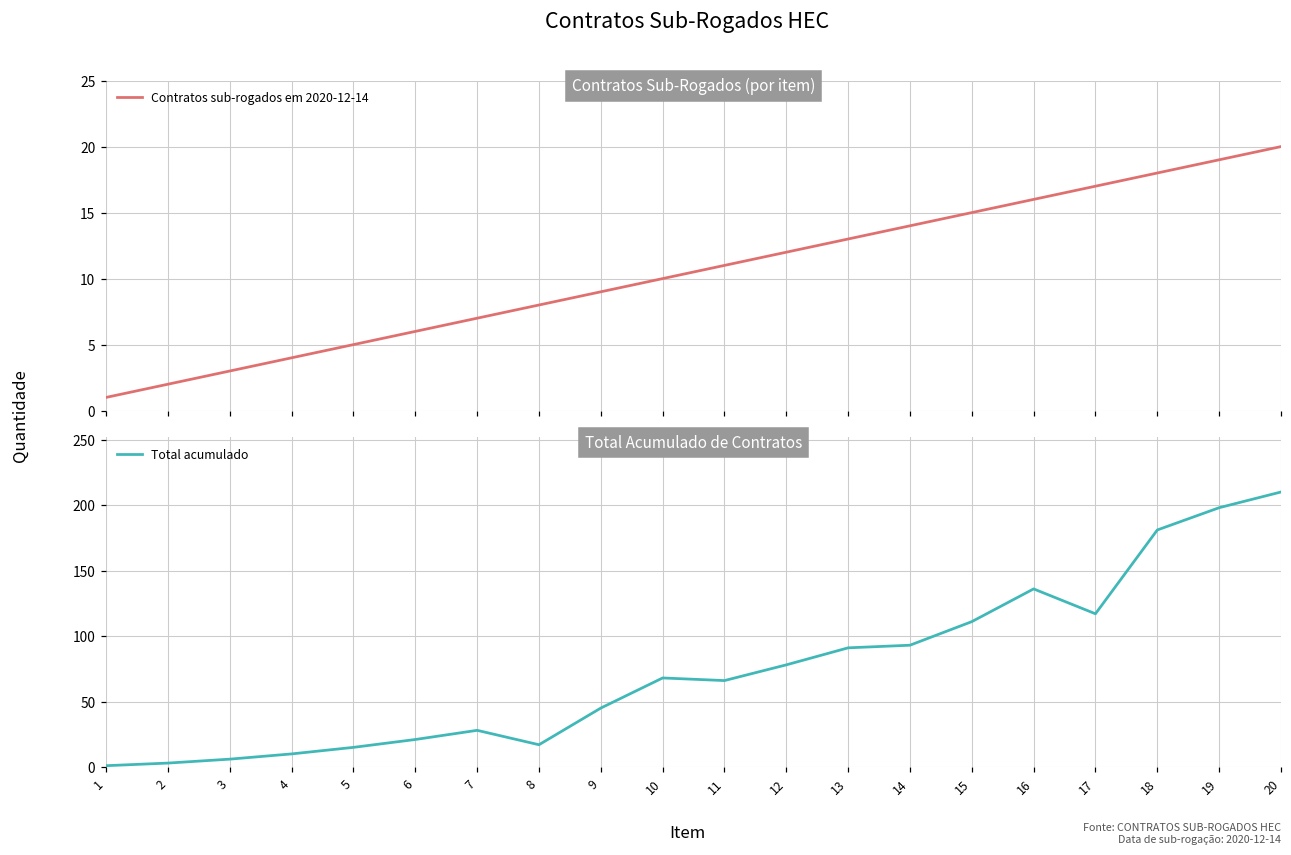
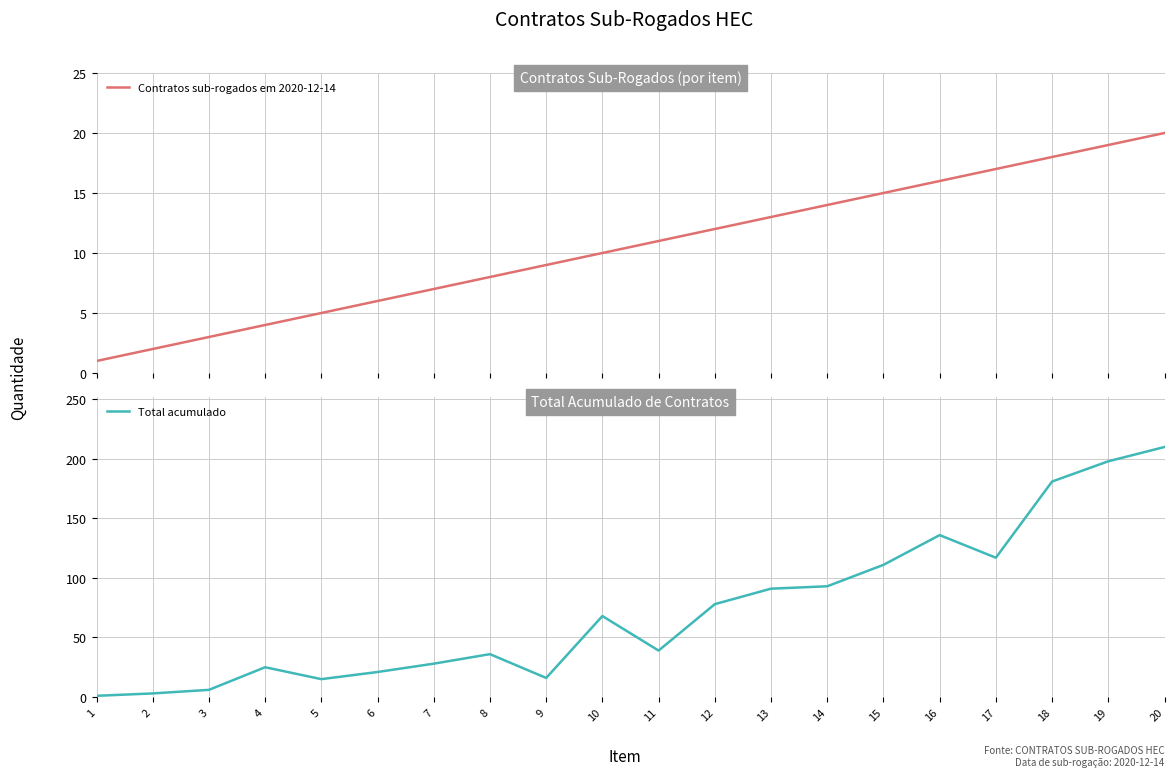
Total Acumulado de Contratos, 4: 10 -> 25
Total Acumulado de Contratos, 8: 17 -> 36
Total Acumulado de Contratos, 9: 45 -> 16
Total Acumulado de Contratos, 11: 66 -> 39
